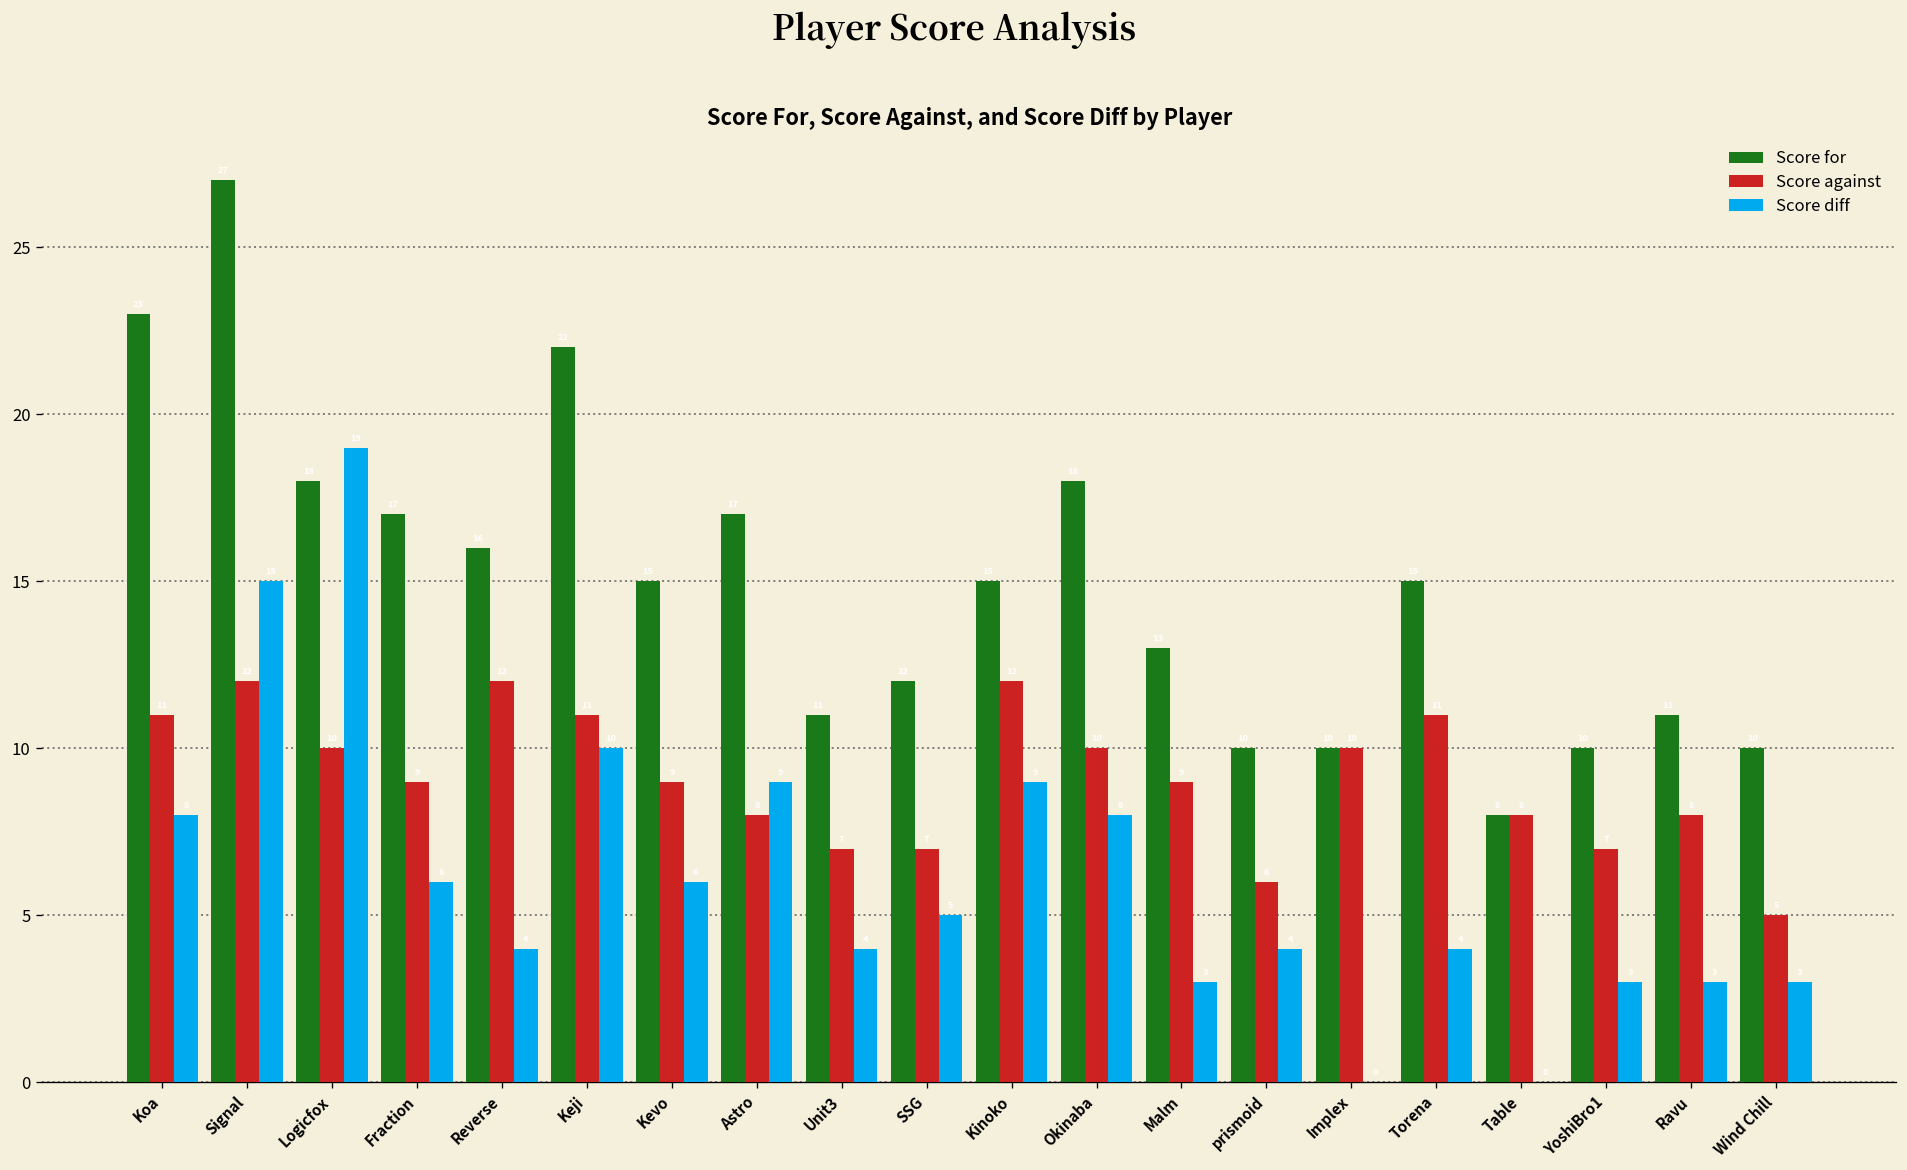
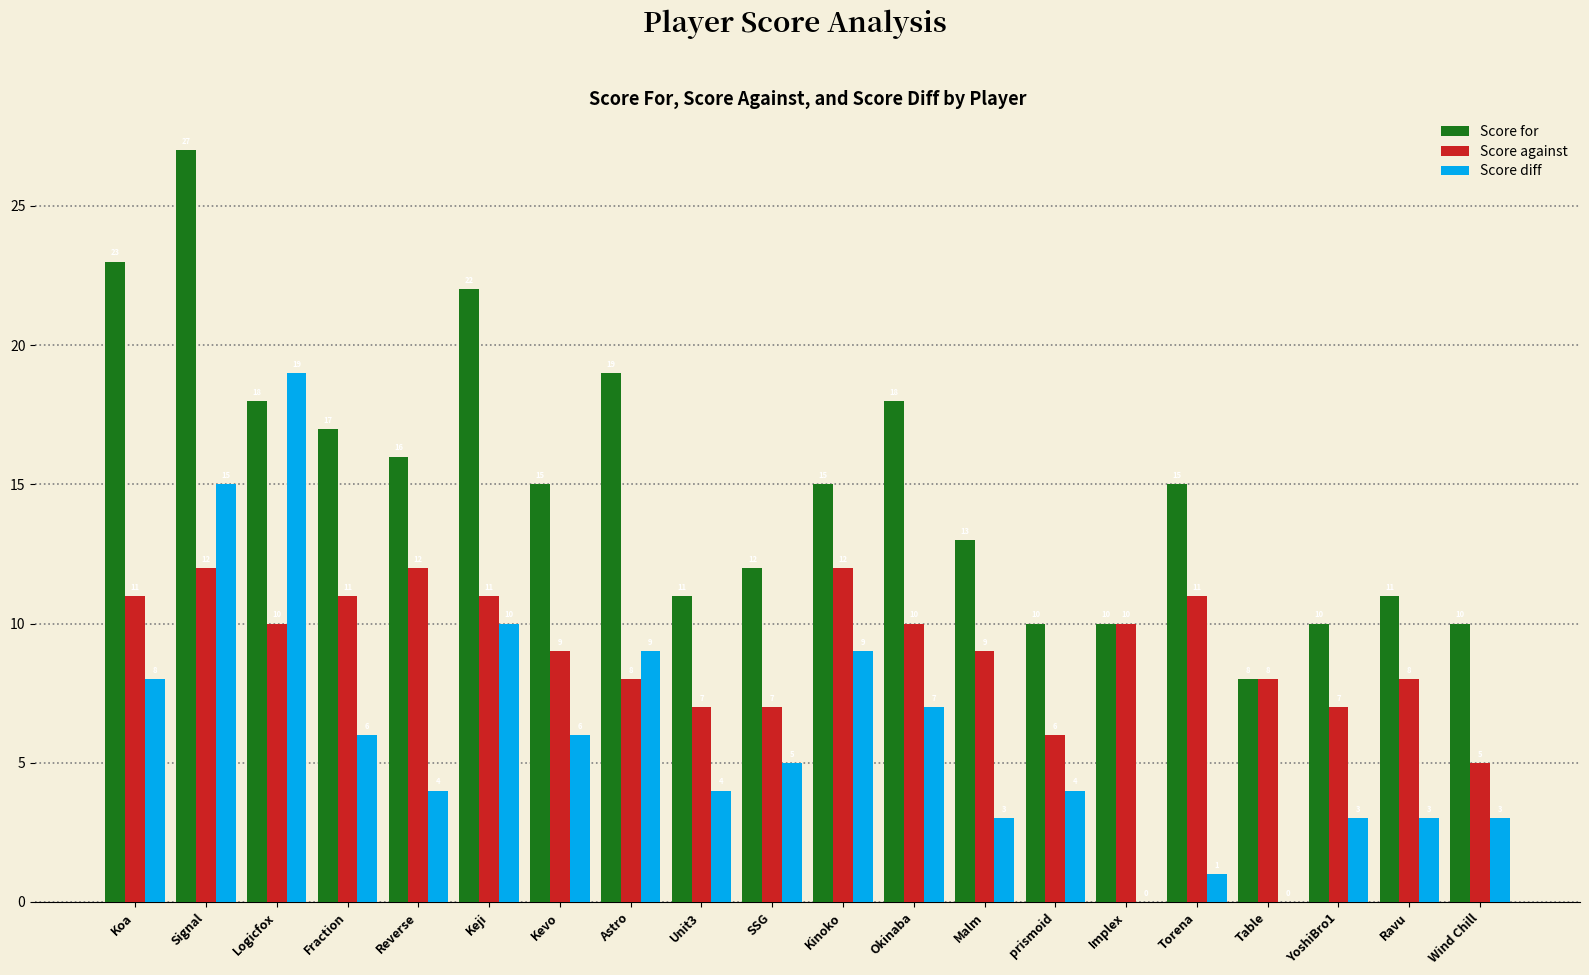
Score against, Fraction: 9 -> 11
Score for, Astro: 17 -> 19
Score diff, Okinaba: 8 -> 7
Score diff, Torena: 4 -> 1
